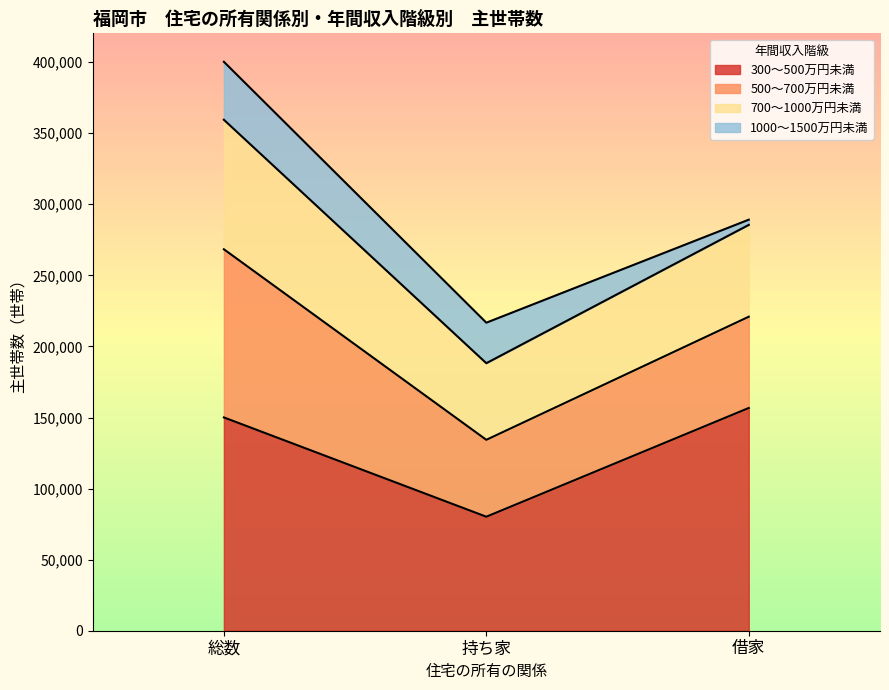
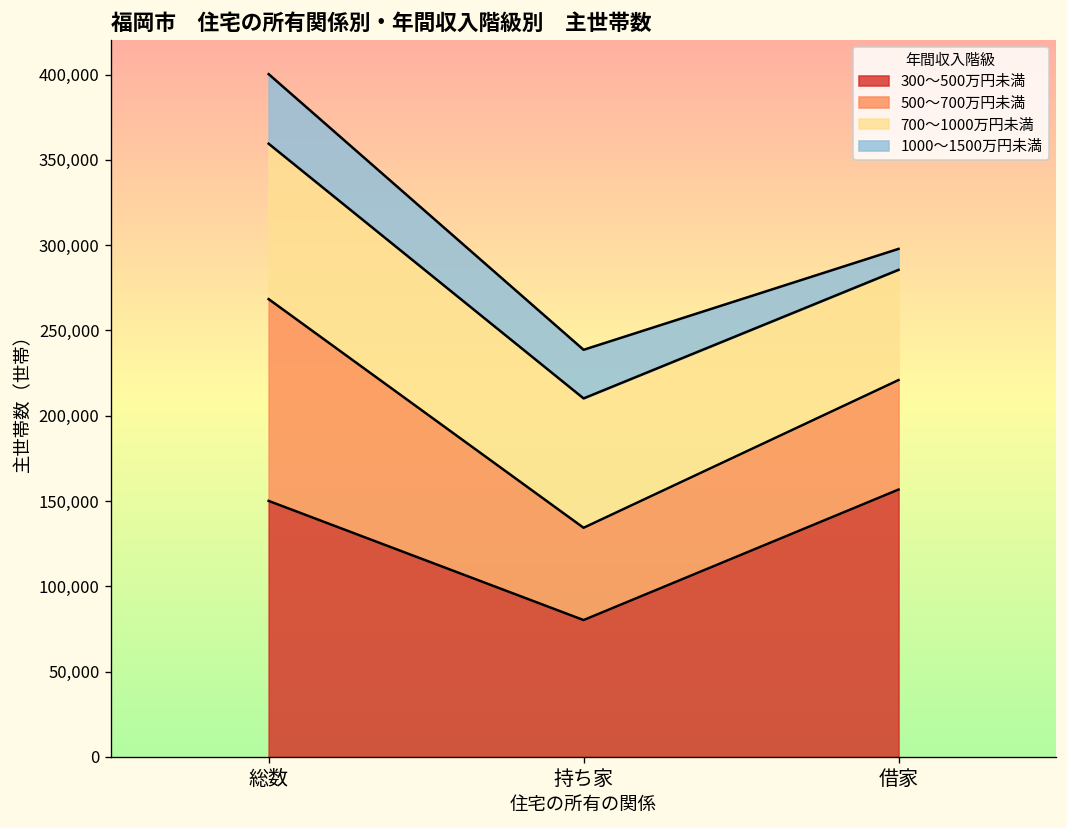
700～1000万円未満, 持ち家: 54,000 -> 76,000
1000～1500万円未満, 借家: 4,000 -> 12,000
